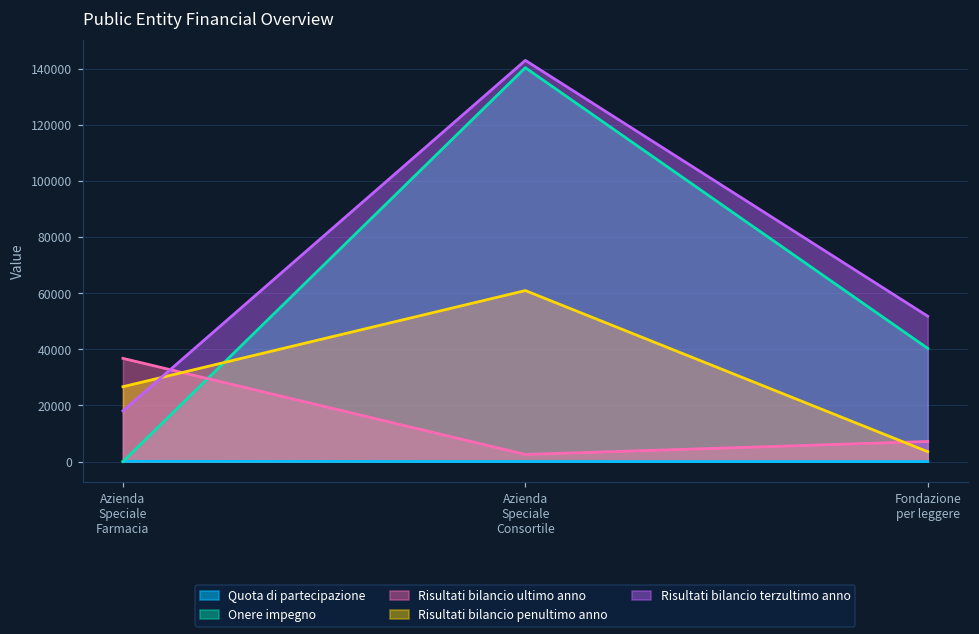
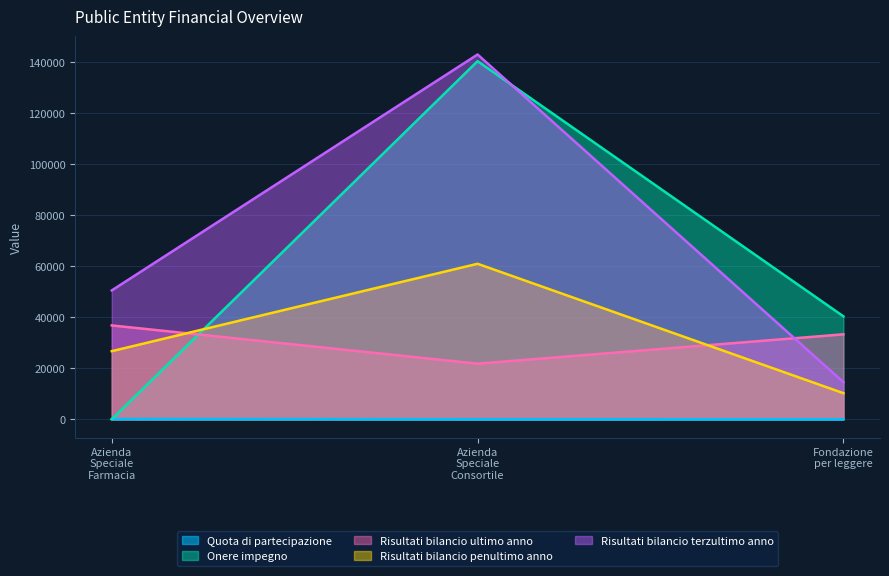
Risultati bilancio terzultimo anno, Azienda Speciale Farmacia: 18000 -> 51000
Risultati bilancio ultimo anno, Azienda Speciale Consortile: 3000 -> 22000
Risultati bilancio ultimo anno, Fondazione per leggere: 7000 -> 33000
Risultati bilancio penultimo anno, Fondazione per leggere: 4000 -> 10000
Risultati bilancio terzultimo anno, Fondazione per leggere: 52000 -> 15000
